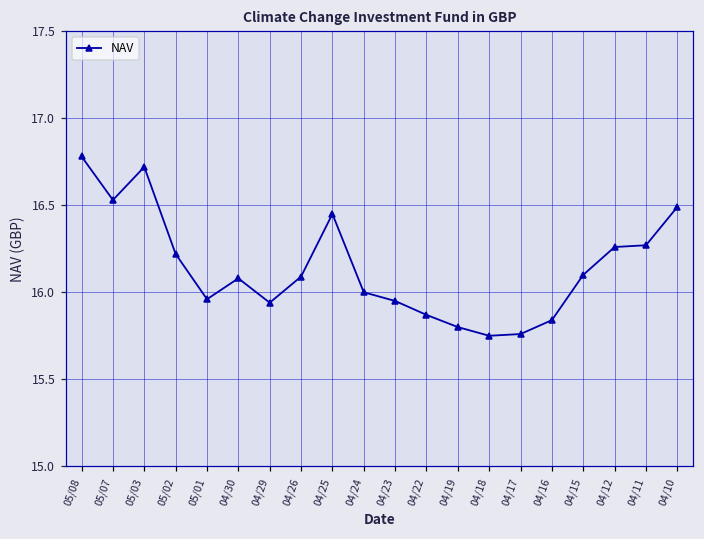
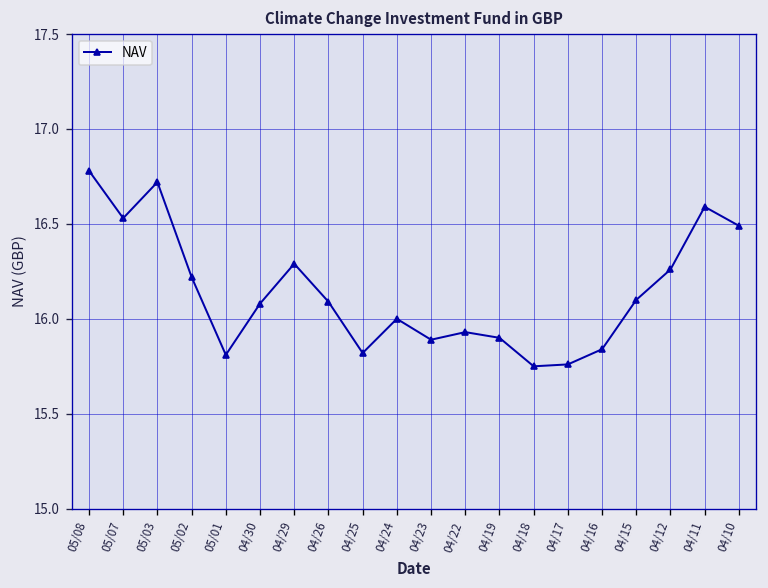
05/01: 15.96 -> 15.81
04/29: 15.94 -> 16.29
04/25: 16.45 -> 15.82
04/23: 15.95 -> 15.89
04/22: 15.87 -> 15.93
04/19: 15.8 -> 15.9
04/11: 16.27 -> 16.59
